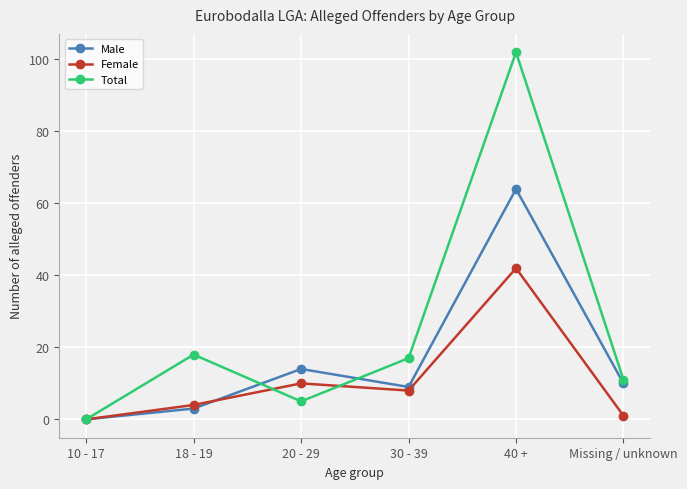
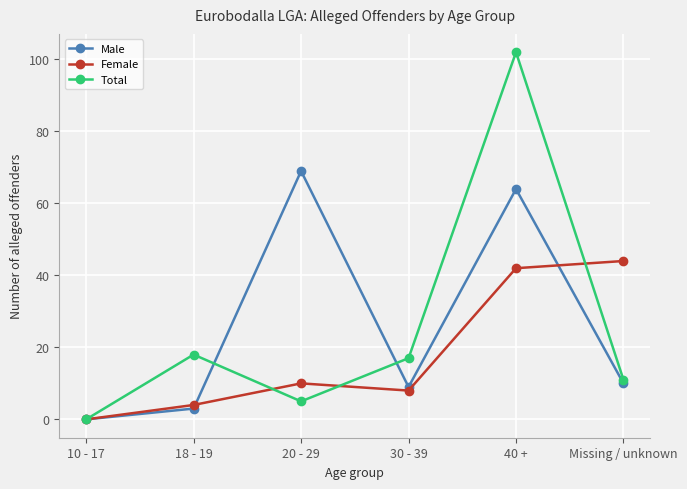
Male, 20 - 29: 14 -> 69
Female, Missing / unknown: 1 -> 44
